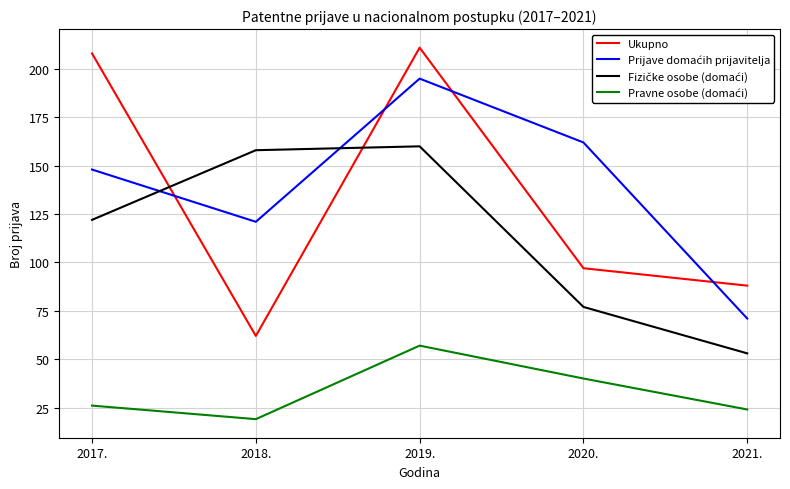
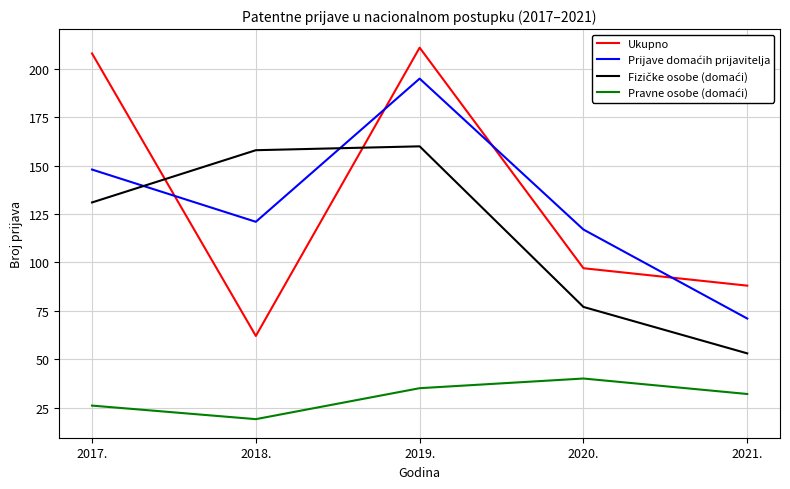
Fizičke osobe (domaći), 2017.: 122 -> 131
Pravne osobe (domaći), 2019.: 57 -> 35
Prijave domaćih prijavitelja, 2020.: 162 -> 117
Pravne osobe (domaći), 2021.: 24 -> 32
